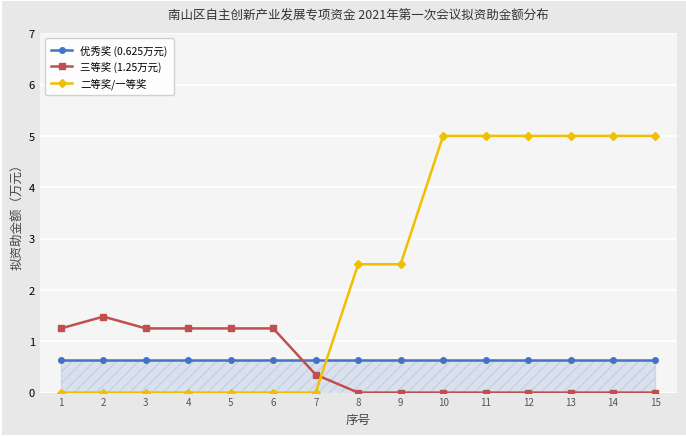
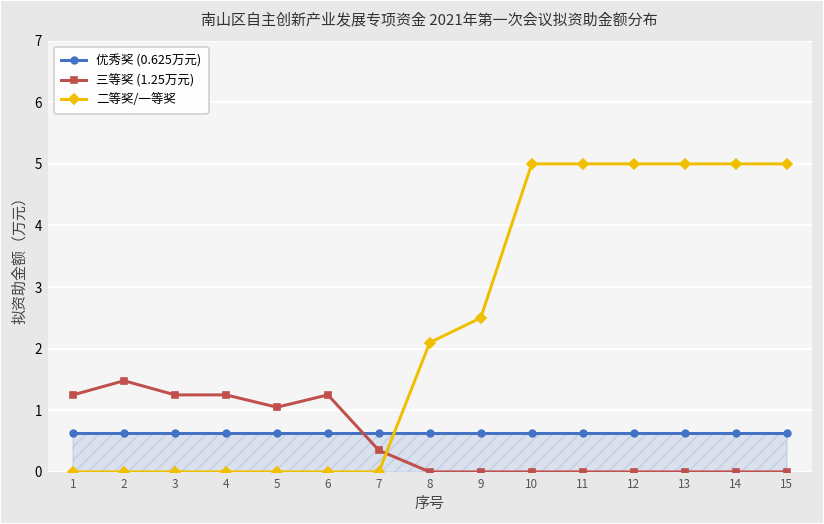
三等奖 (1.25万元), 5: 1.3 -> 1.1
二等奖/一等奖, 8: 2.5 -> 2.1
